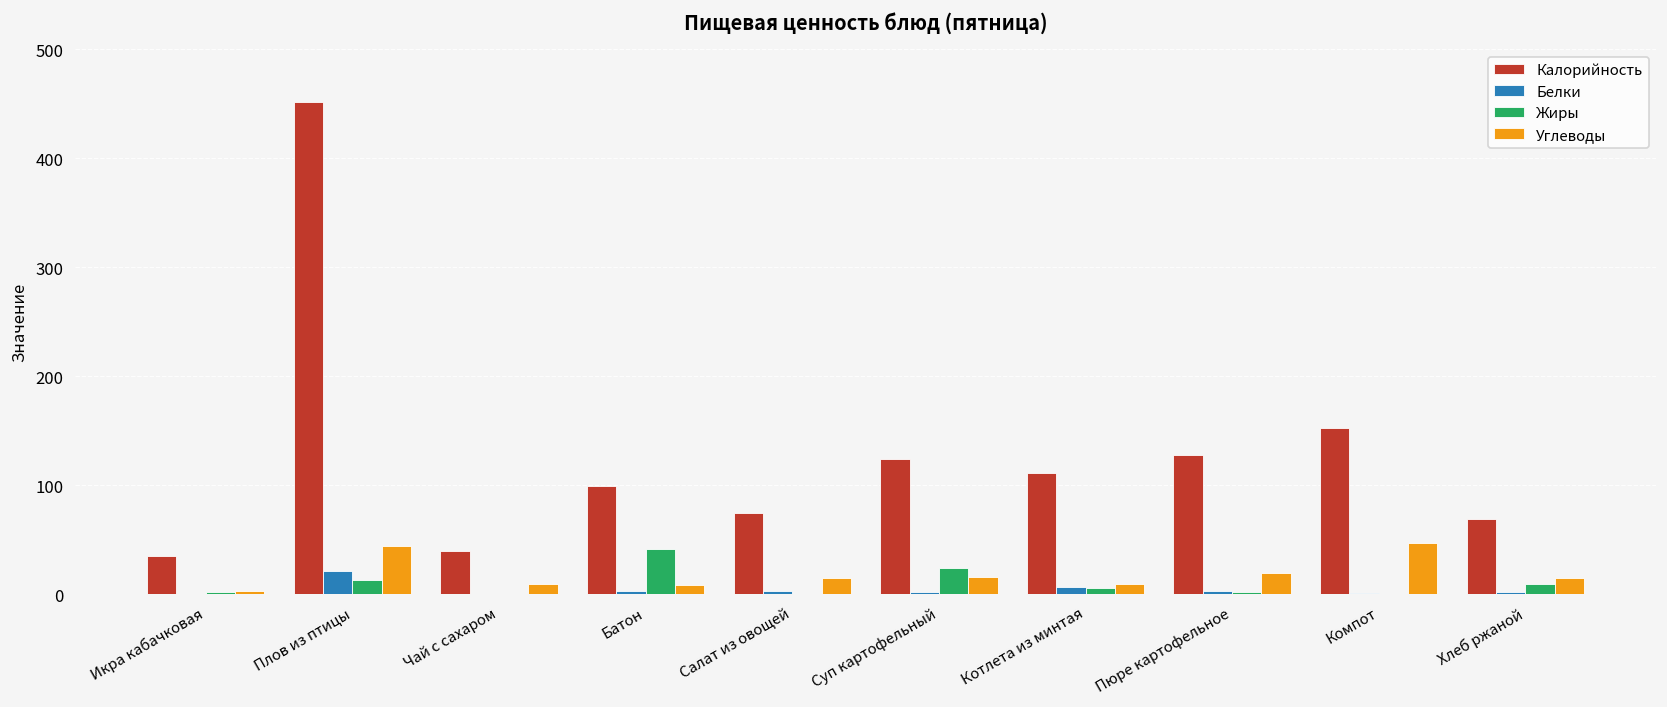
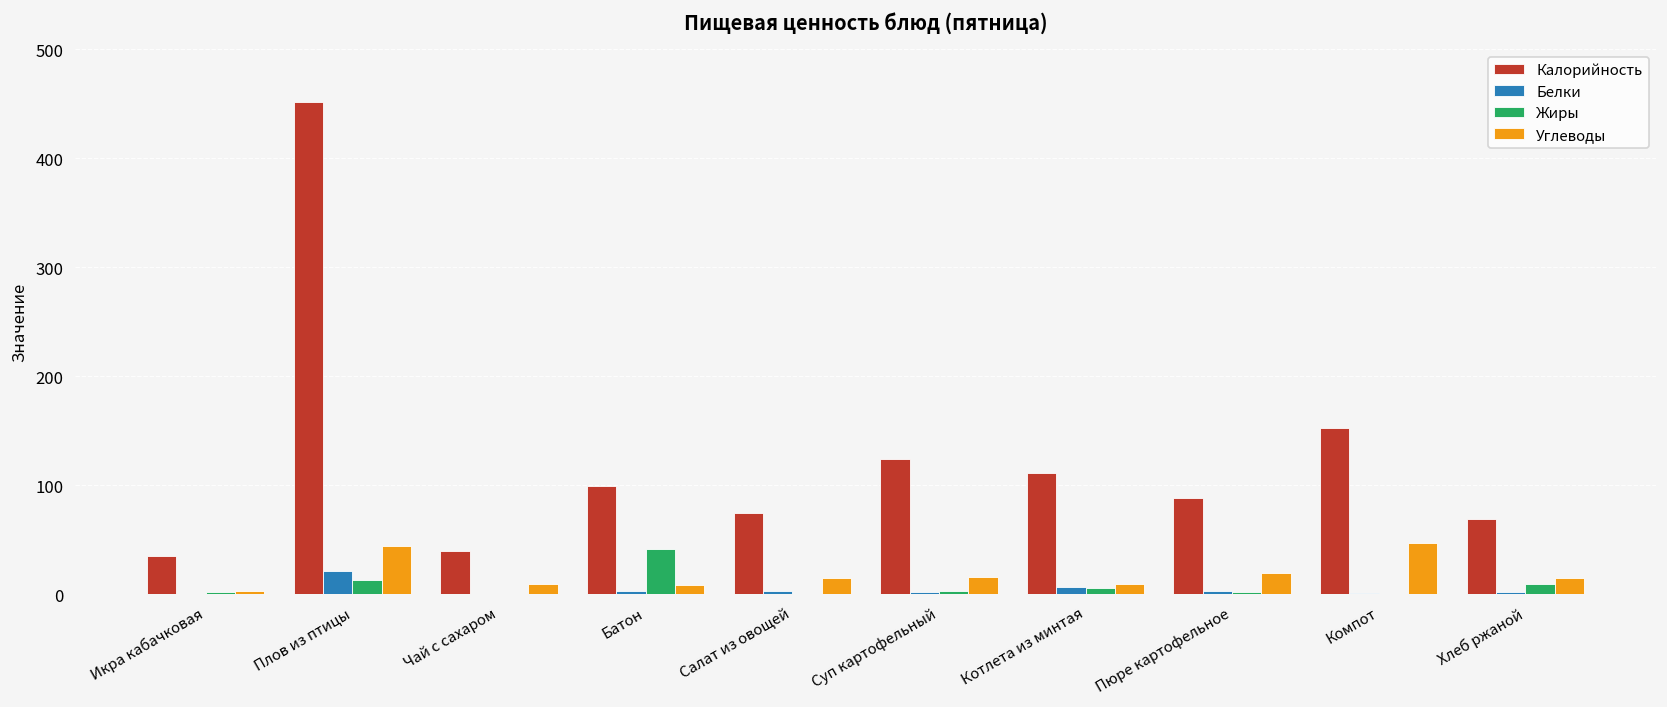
Жиры, Суп картофельный: 20 -> 0
Калорийность, Пюре картофельное: 130 -> 90
